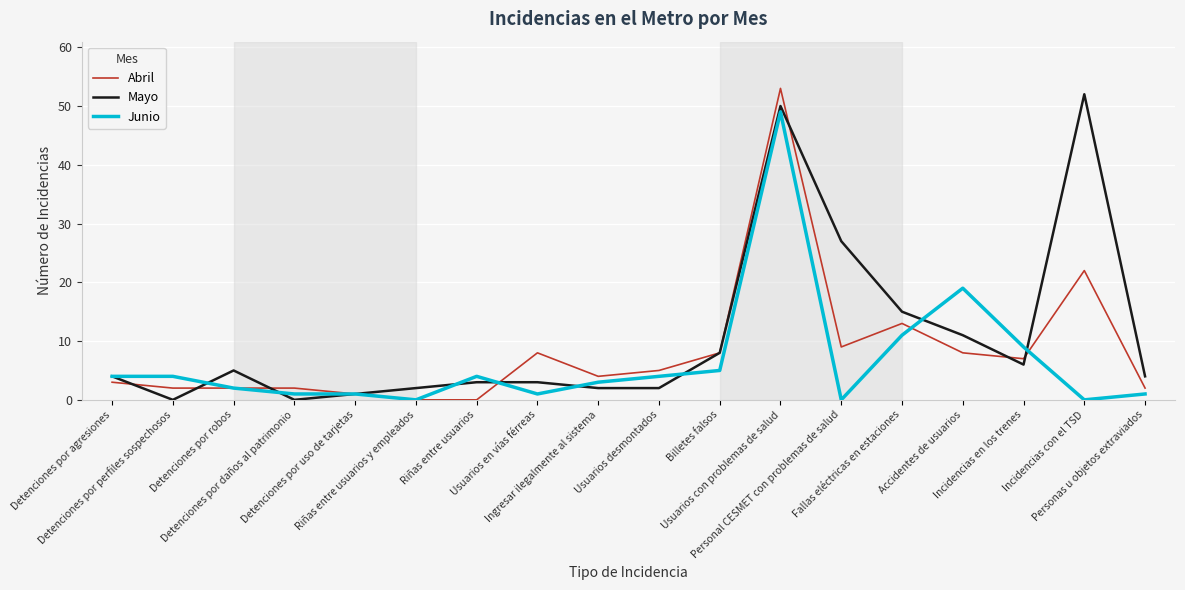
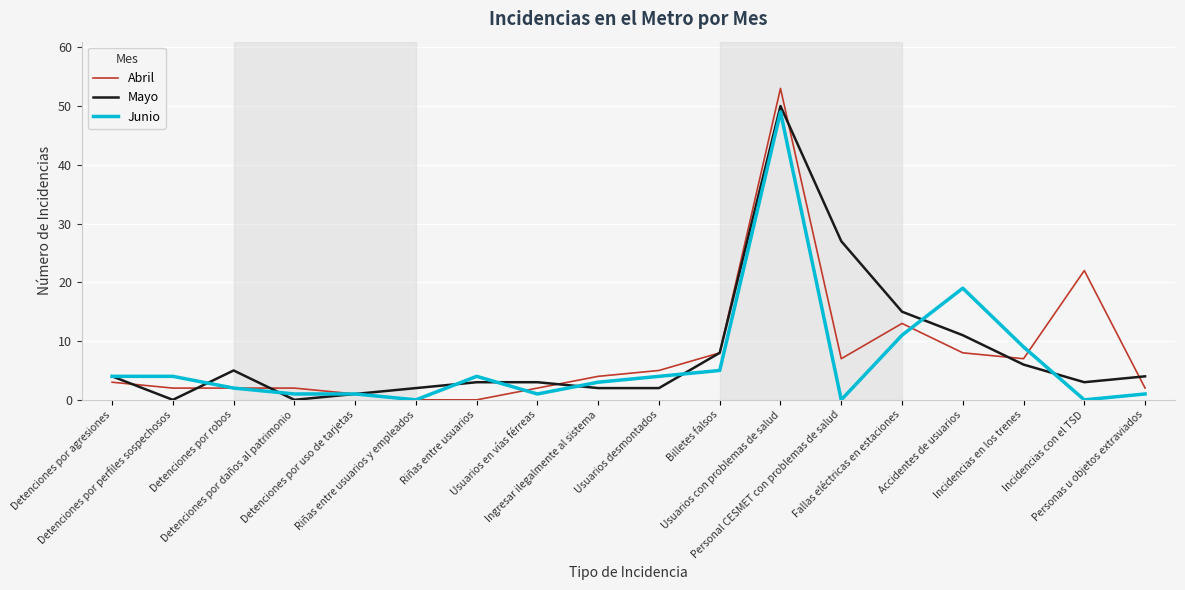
Abril, Usuarios en vías férreas: 8 -> 2
Abril, Personal CESMET con problemas de salud: 9 -> 7
Mayo, Incidencias con el TSD: 52 -> 3
